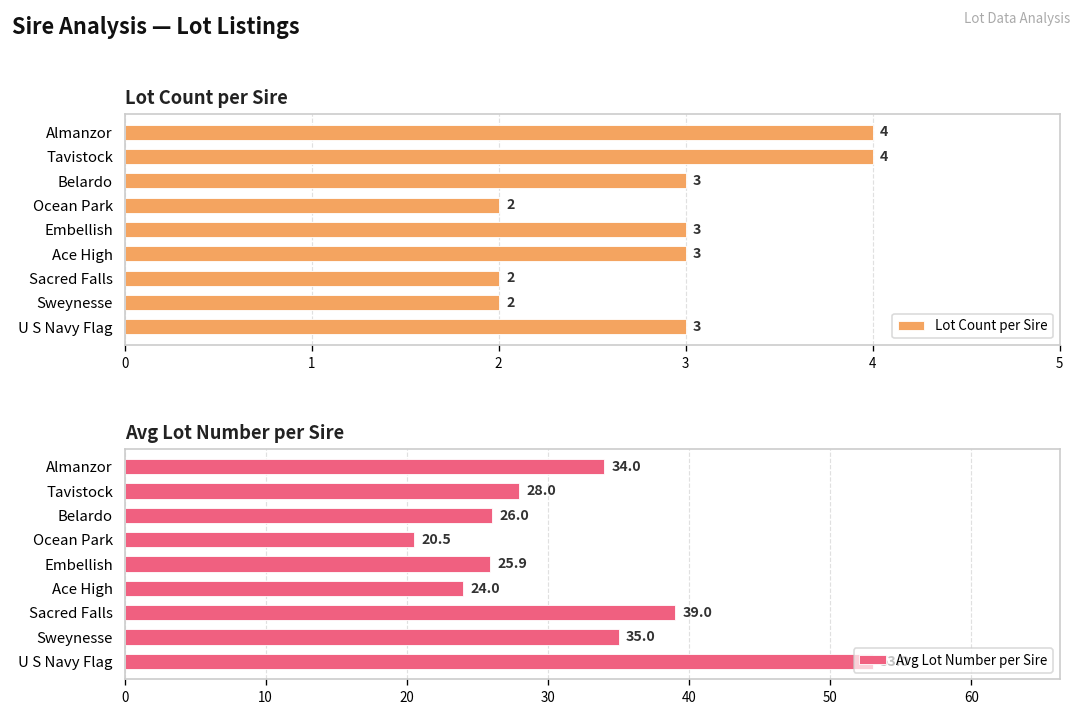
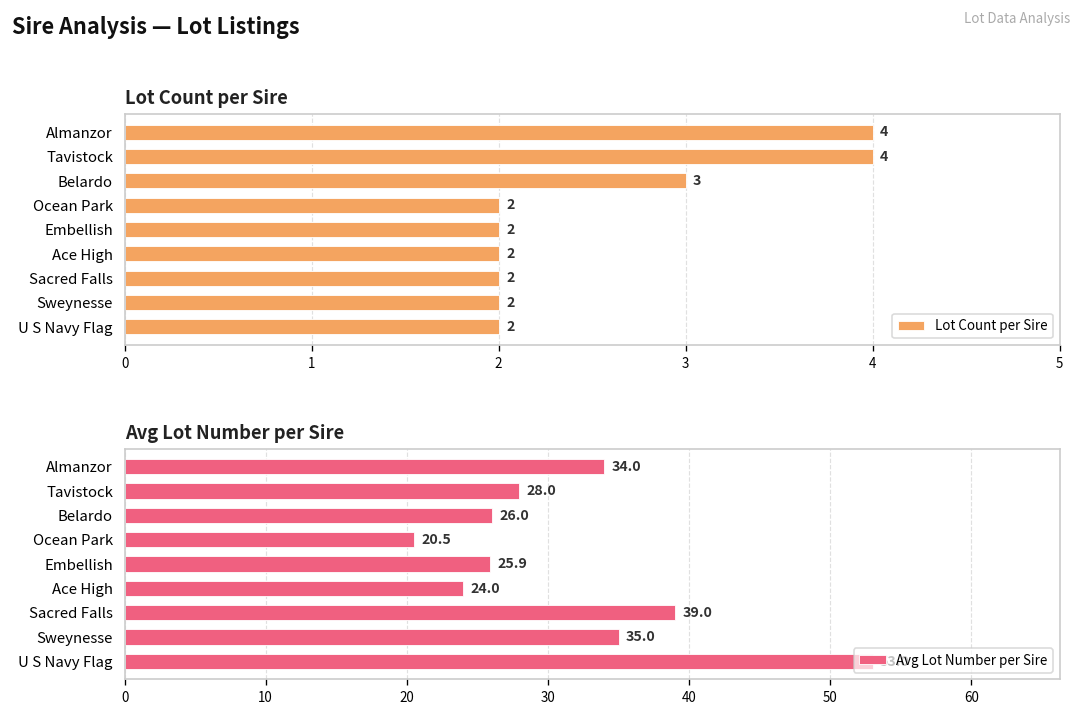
Lot Count per Sire, Embellish: 3 -> 2
Lot Count per Sire, Ace High: 3 -> 2
Lot Count per Sire, U S Navy Flag: 3 -> 2
